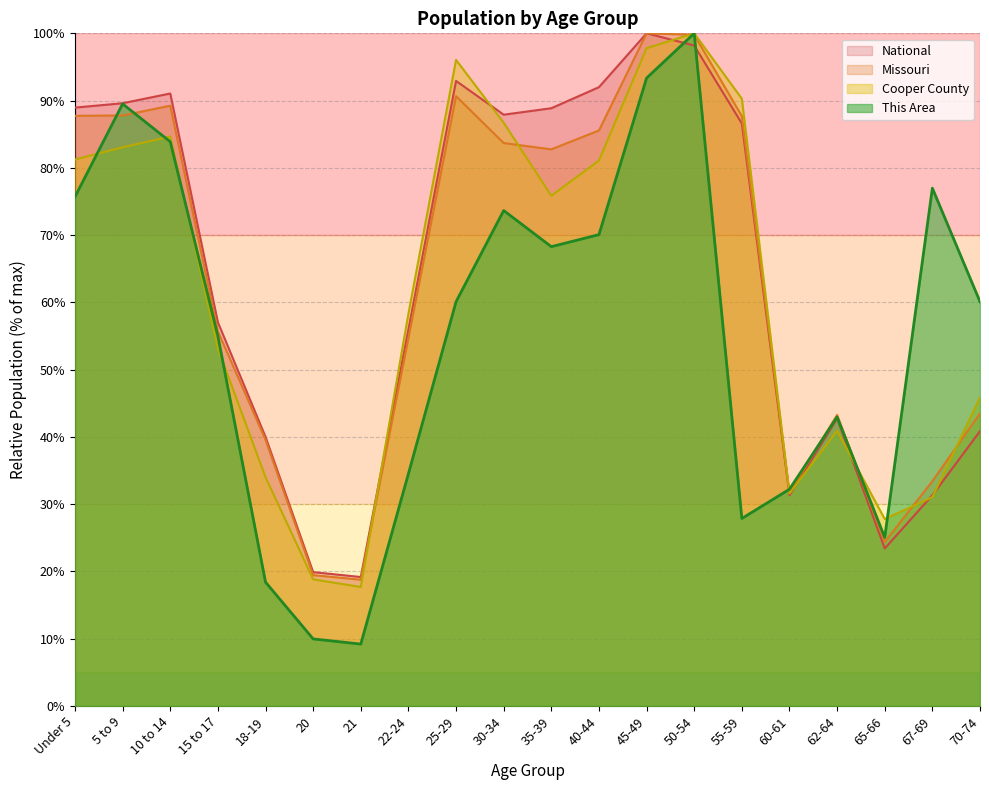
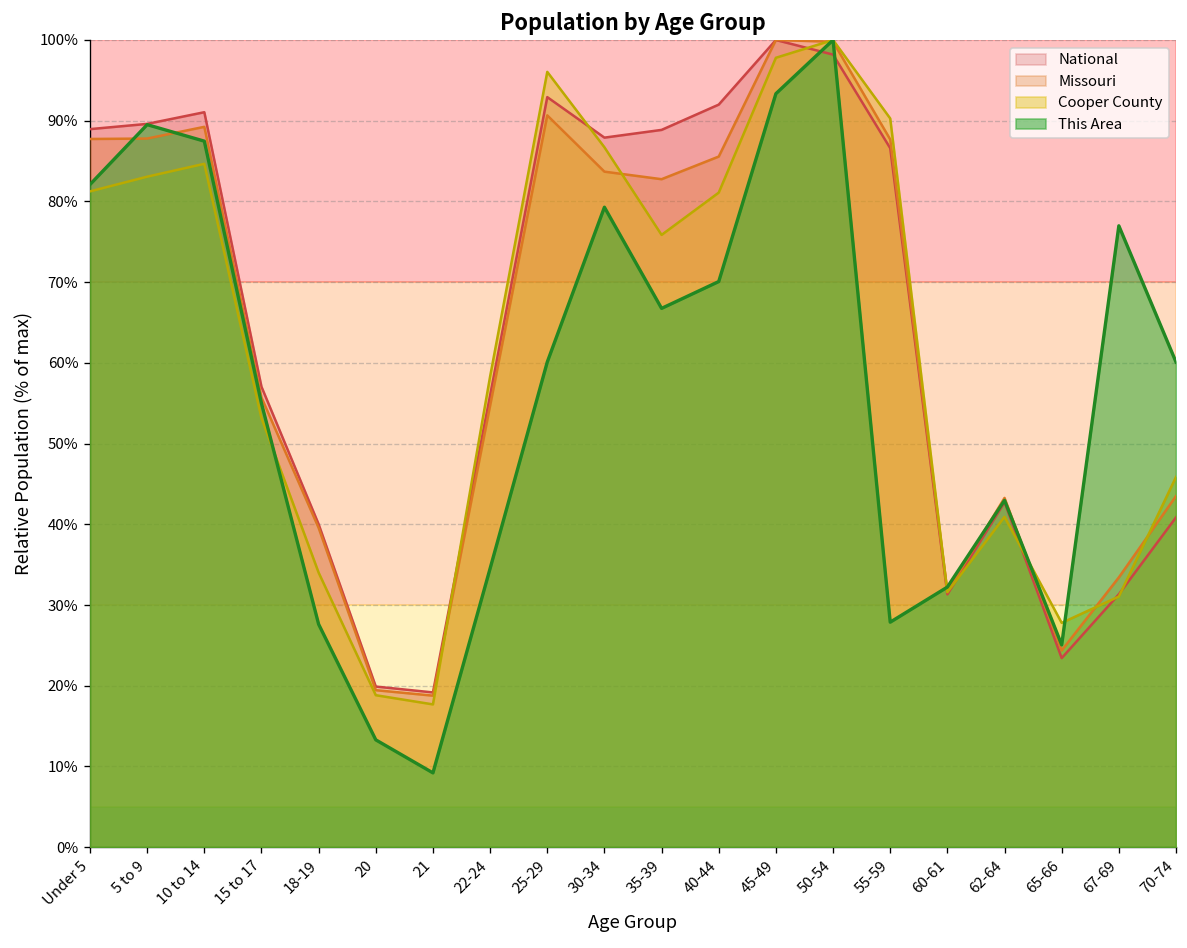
This Area, Under 5: 76% -> 82%
This Area, 10 to 14: 84% -> 87%
This Area, 18-19: 18% -> 28%
This Area, 20: 10% -> 13%
This Area, 30-34: 74% -> 79%
This Area, 35-39: 68% -> 67%
